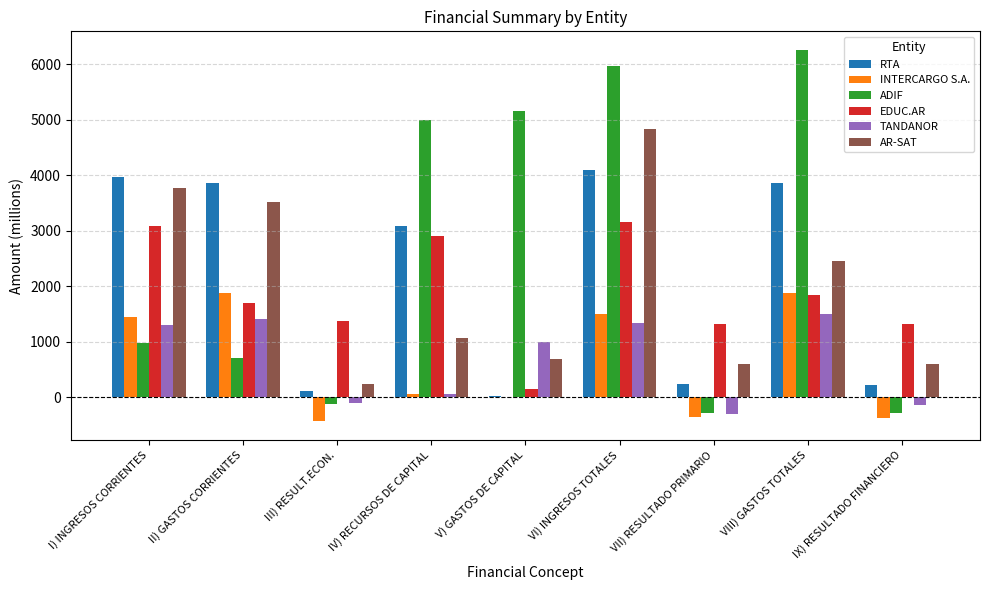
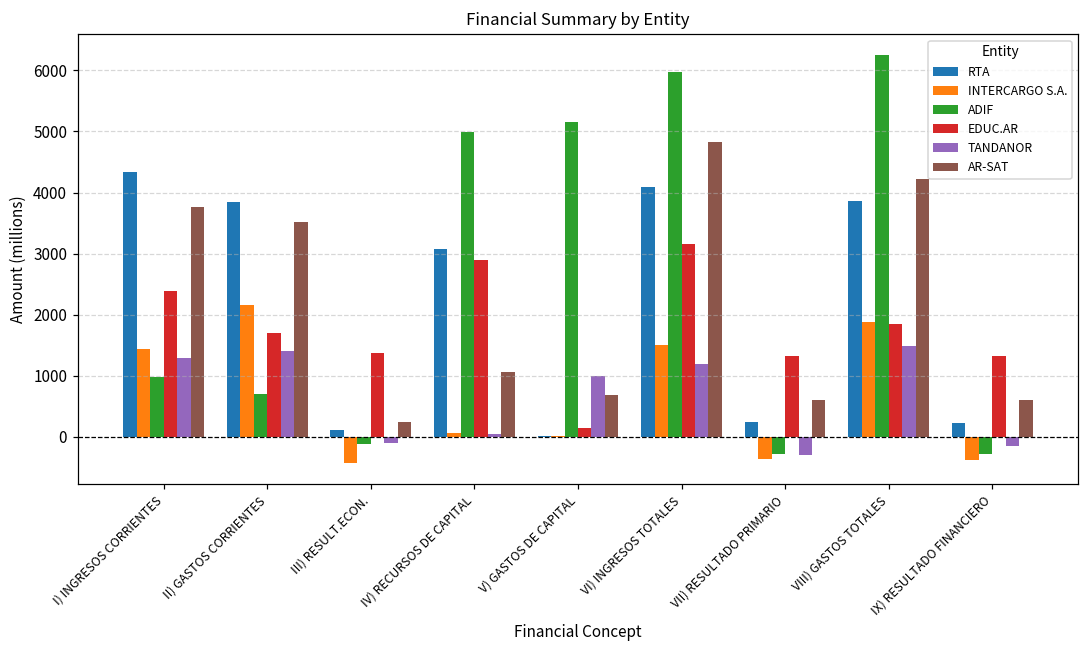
RTA, I) INGRESOS CORRIENTES: 4000 -> 4300
EDUC.AR, I) INGRESOS CORRIENTES: 3100 -> 2400
INTERCARGO S.A., II) GASTOS CORRIENTES: 1900 -> 2200
TANDANOR, VI) INGRESOS TOTALES: 1300 -> 1200
AR-SAT, VIII) GASTOS TOTALES: 2500 -> 4200
